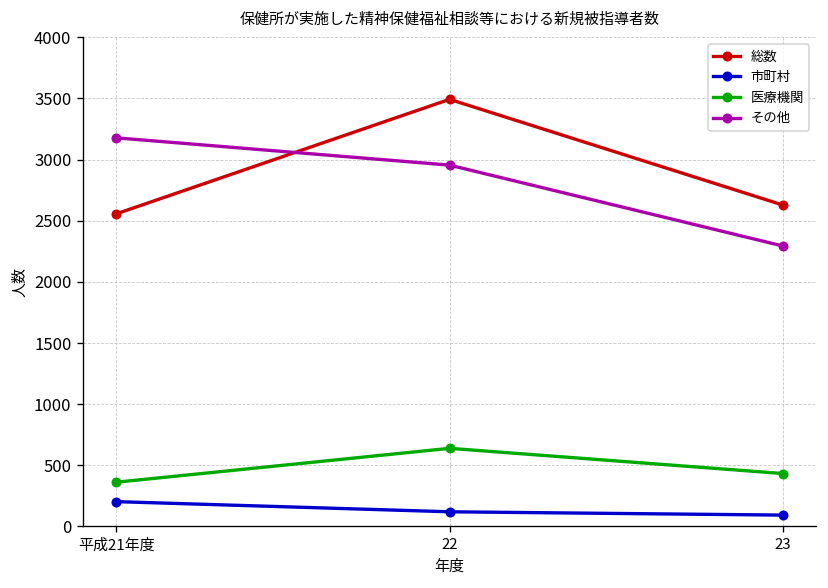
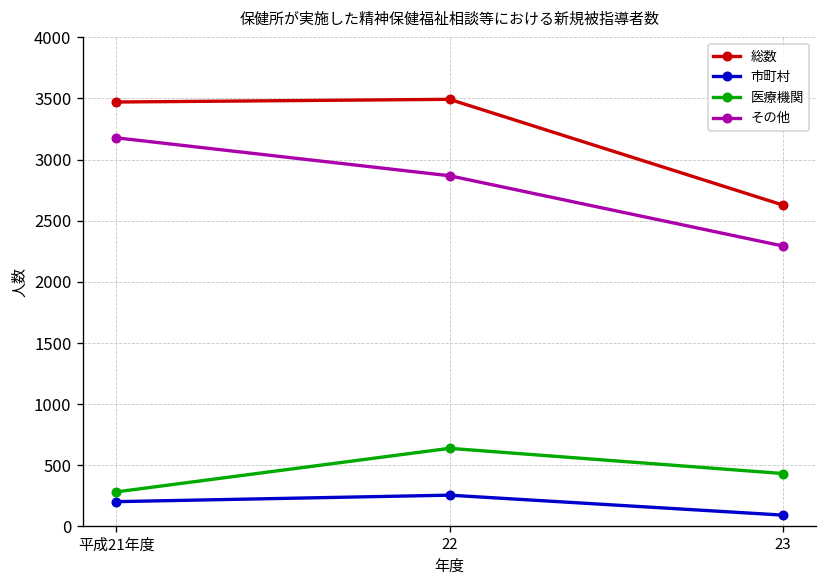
総数, 平成21年度: 2560 -> 3470
医療機関, 平成21年度: 360 -> 280
市町村, 22: 120 -> 260
その他, 22: 2960 -> 2870
